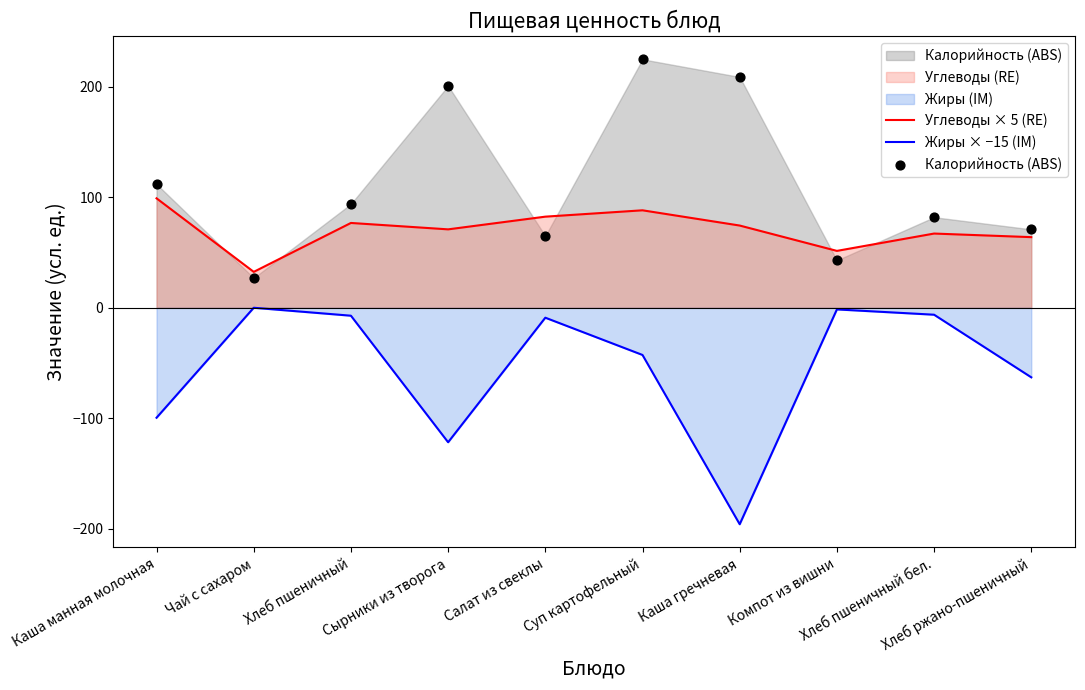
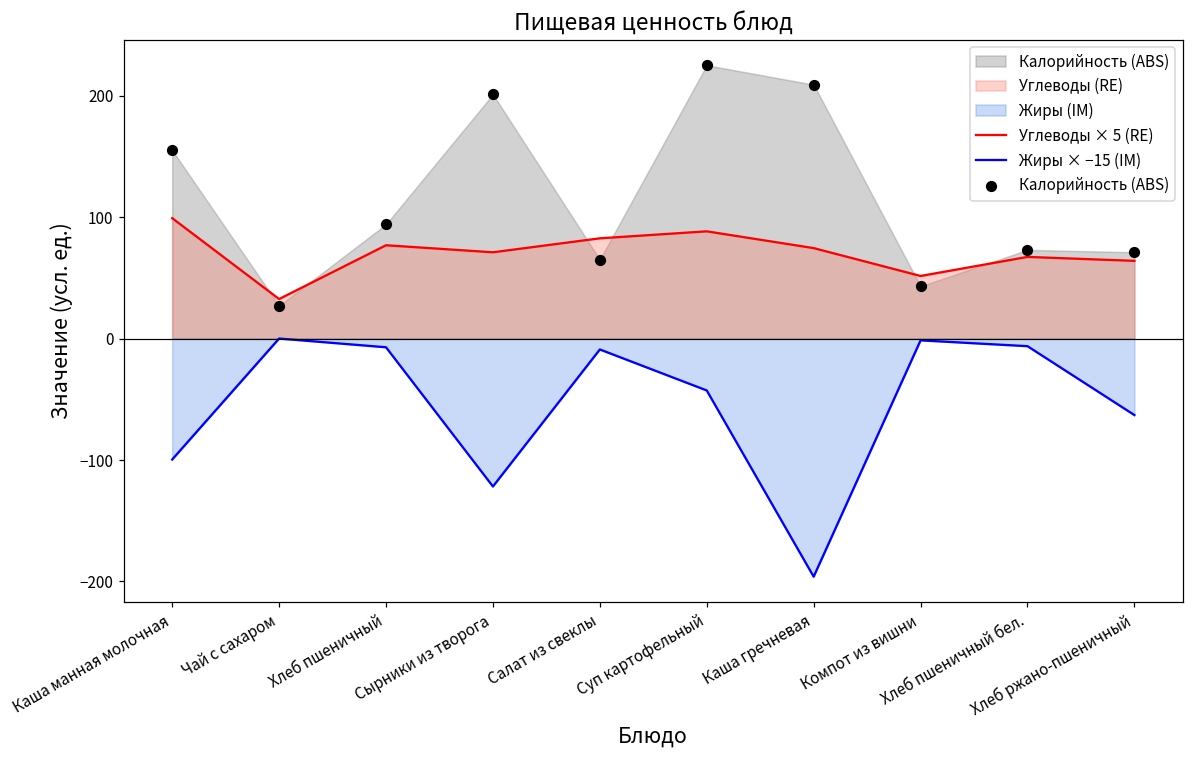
Калорийность (ABS), Каша манная молочная: 112 -> 155
Калорийность (ABS), Хлеб пшеничный бел.: 82 -> 73
